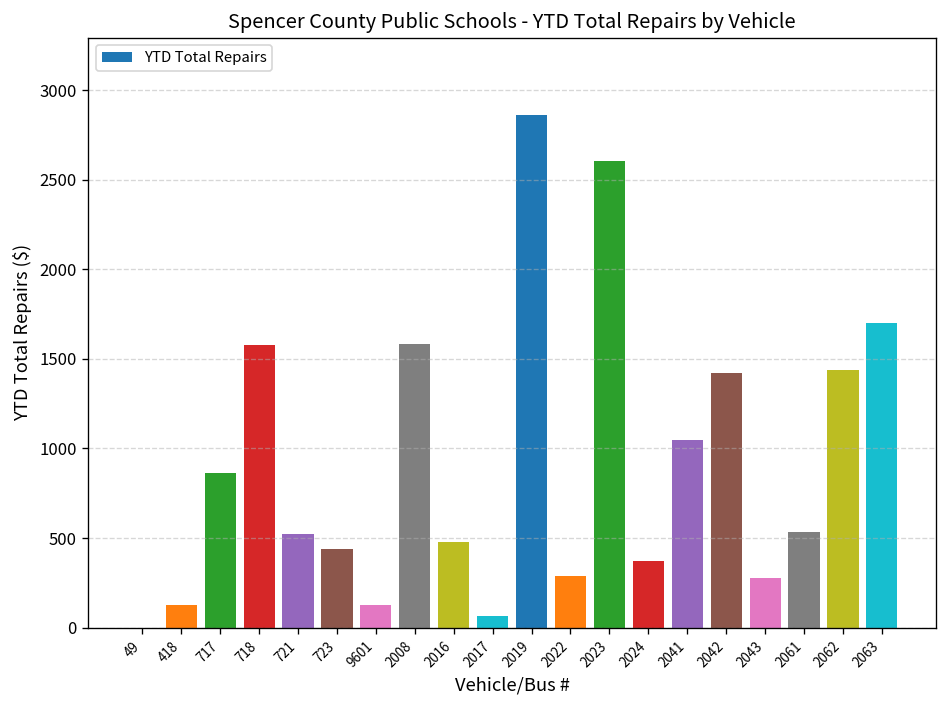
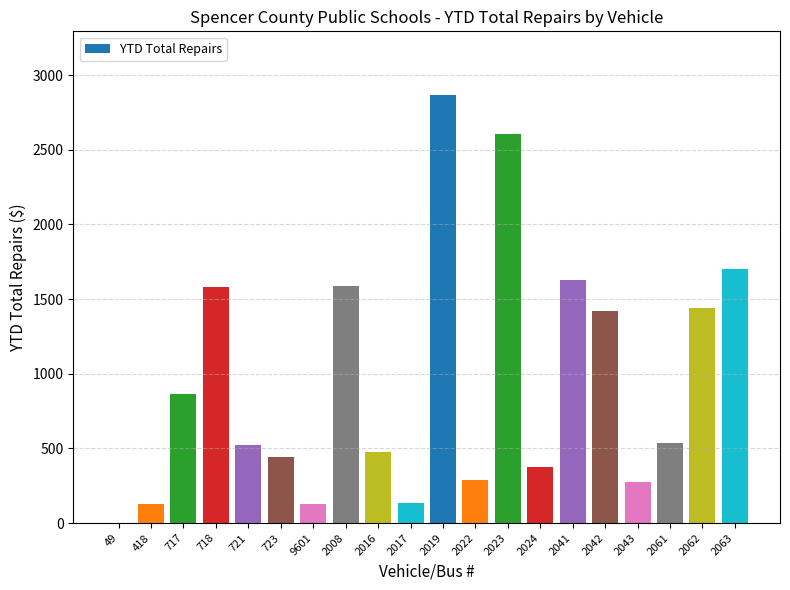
2017: 70 -> 130
2041: 1050 -> 1630
